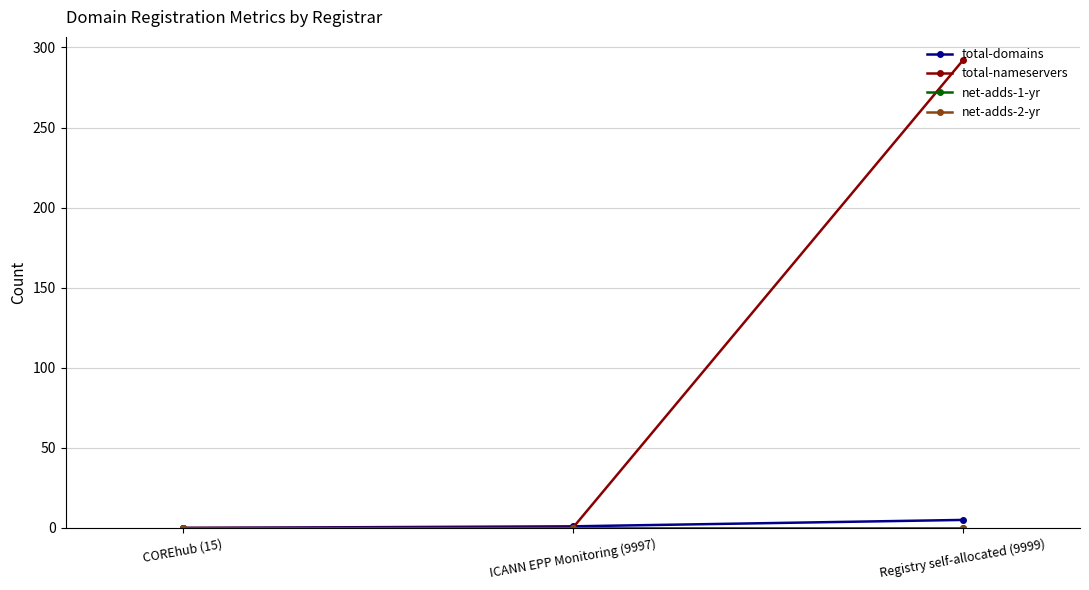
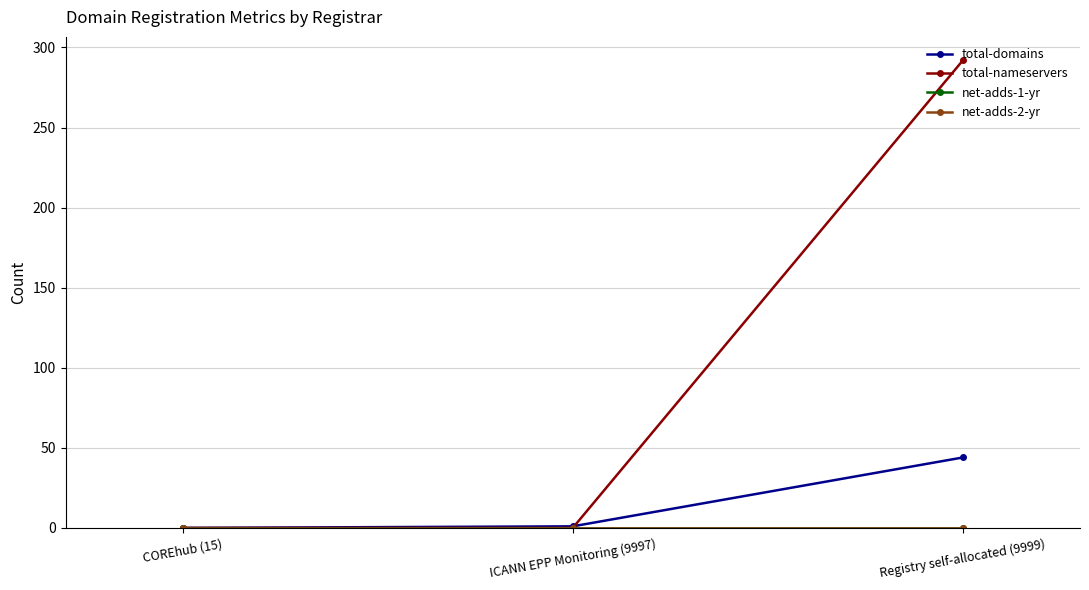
total-domains, Registry self-allocated (9999): 5 -> 44
